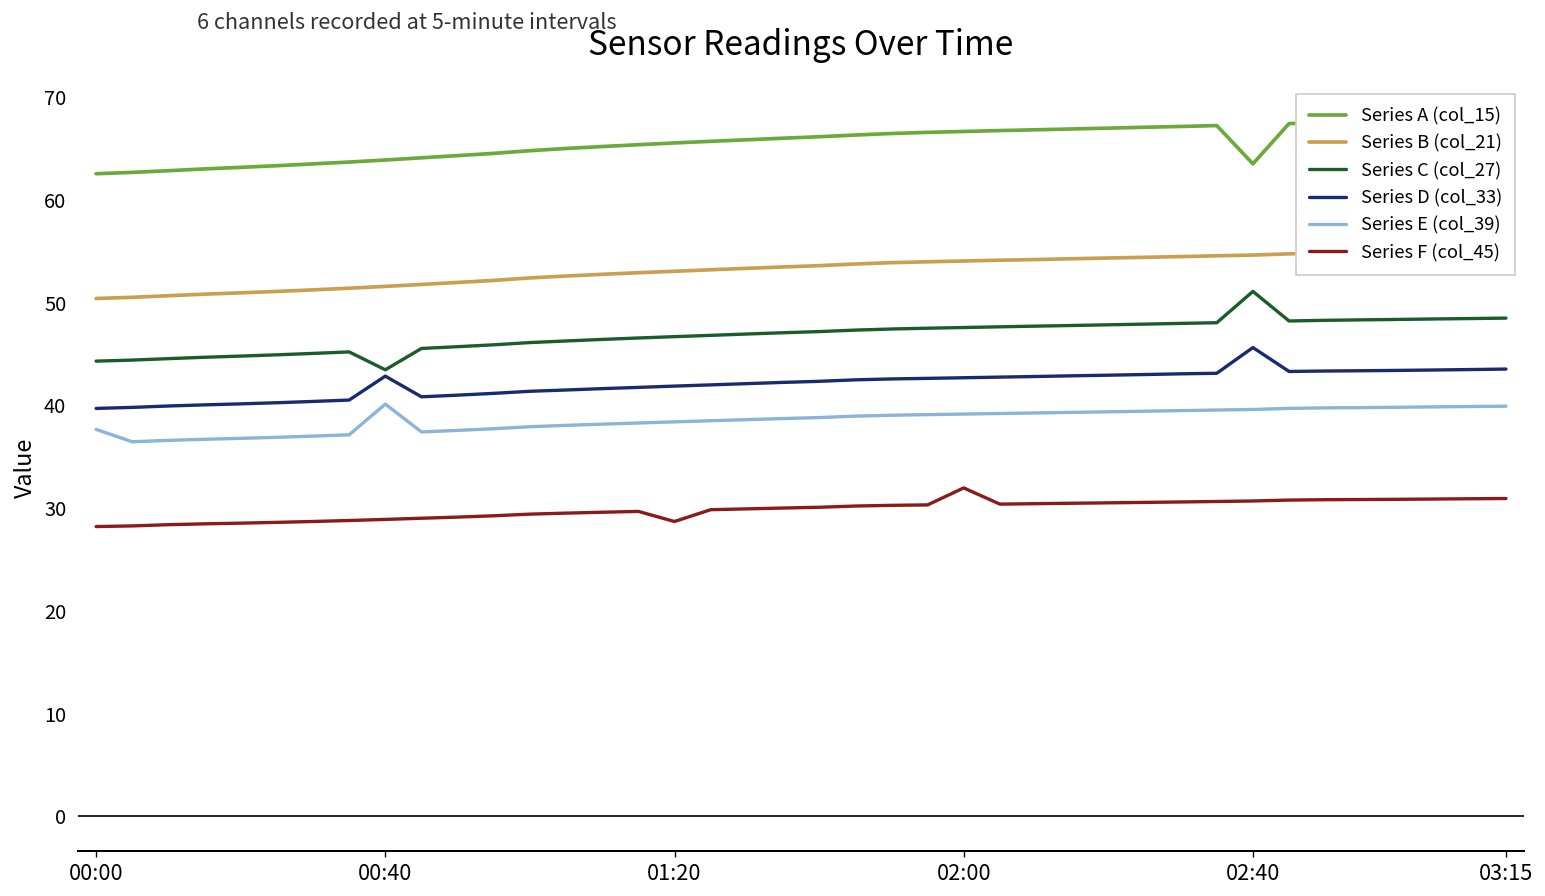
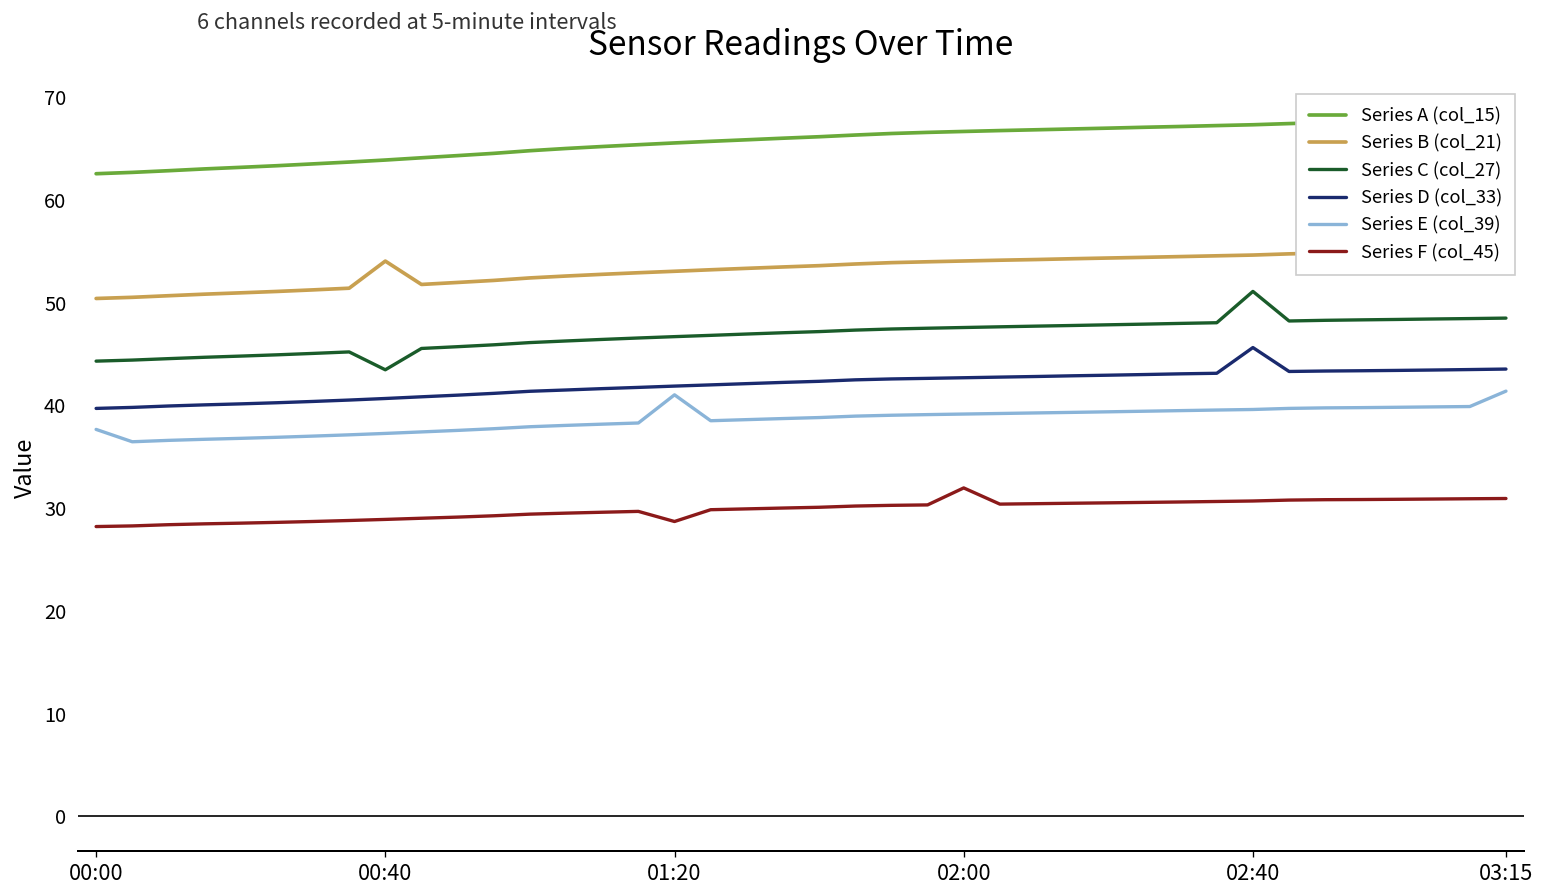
Series B (col_21), 00:40: 52 -> 54
Series D (col_33), 00:40: 43 -> 41
Series E (col_39), 00:40: 40 -> 37
Series E (col_39), 01:20: 38 -> 41
Series A (col_15), 02:40: 63 -> 67
Series E (col_39), 03:15: 40 -> 41
